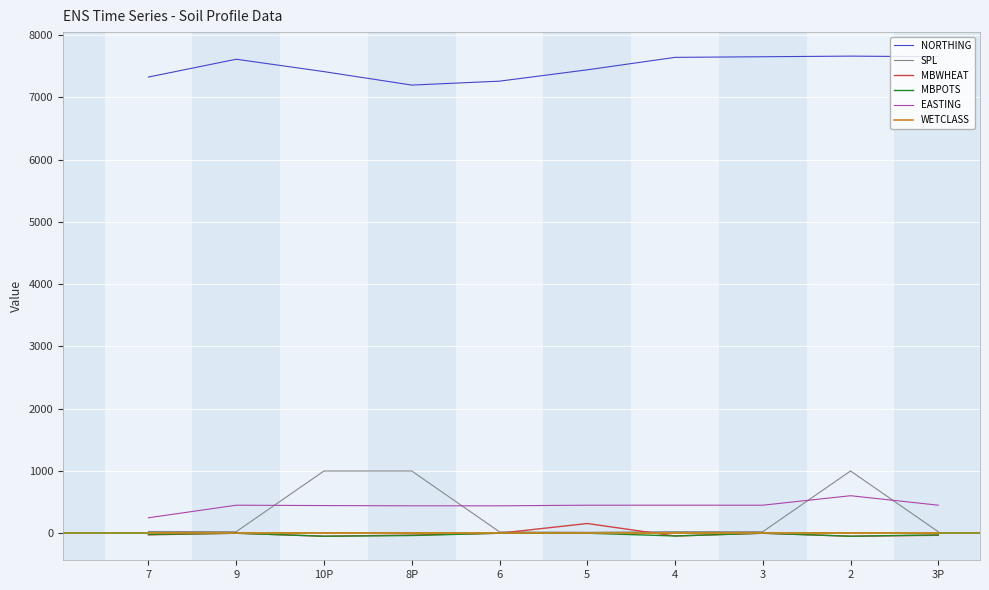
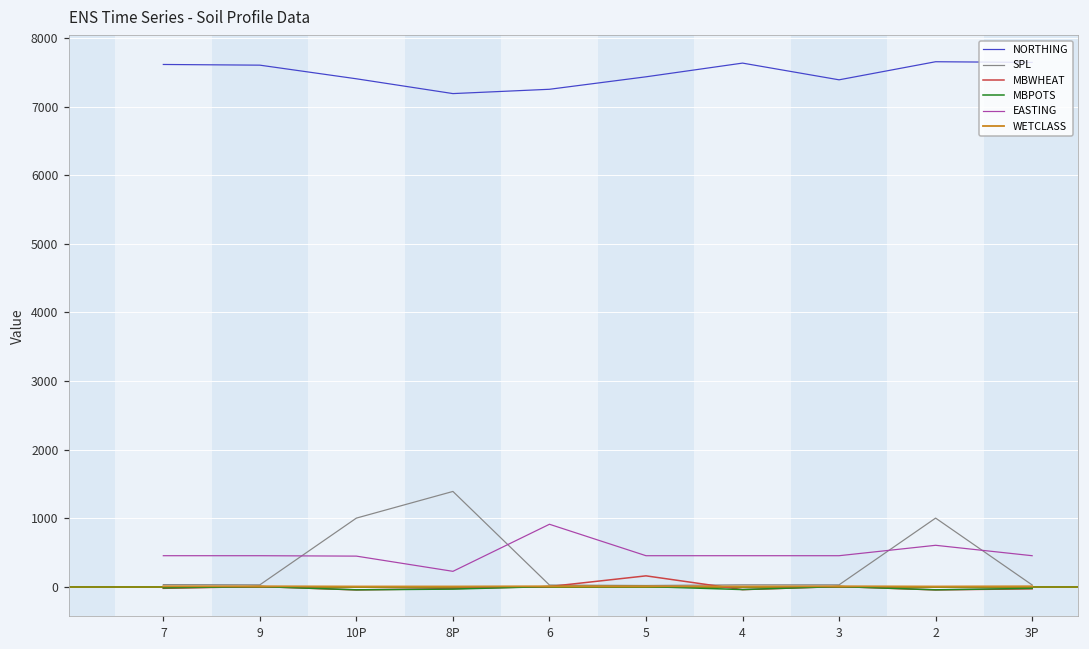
NORTHING, 7: 7300 -> 7600
EASTING, 7: 200 -> 500
SPL, 8P: 1000 -> 1400
EASTING, 8P: 400 -> 200
EASTING, 6: 400 -> 900
NORTHING, 3: 7700 -> 7400
